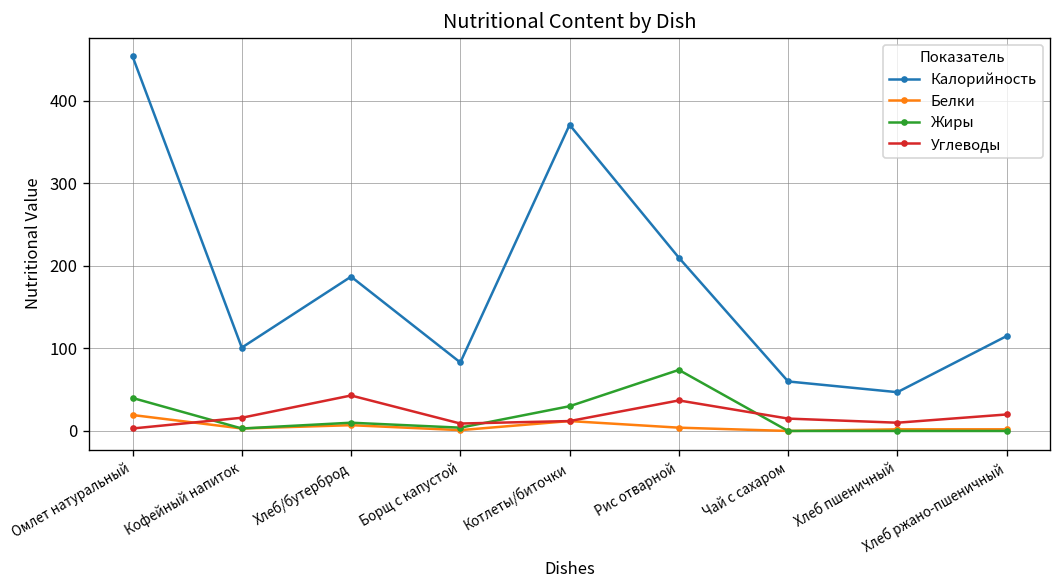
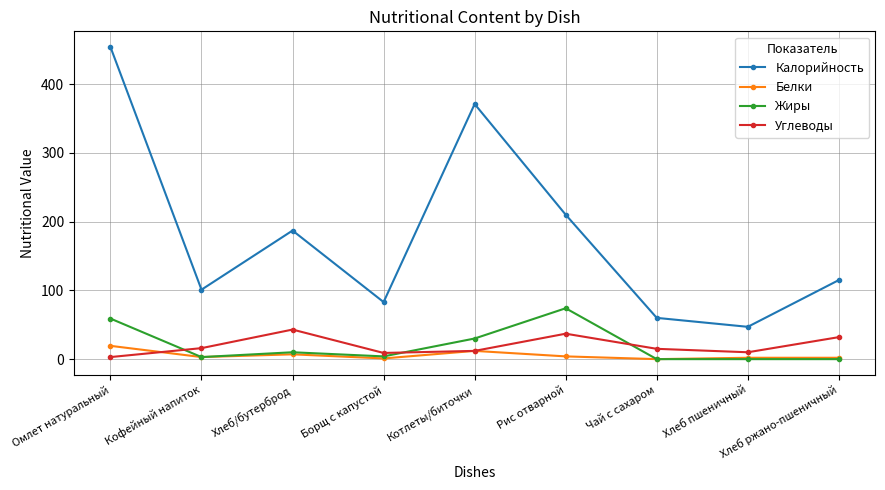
Жиры, Омлет натуральный: 40 -> 60
Углеводы, Хлеб ржано-пшеничный: 20 -> 30
